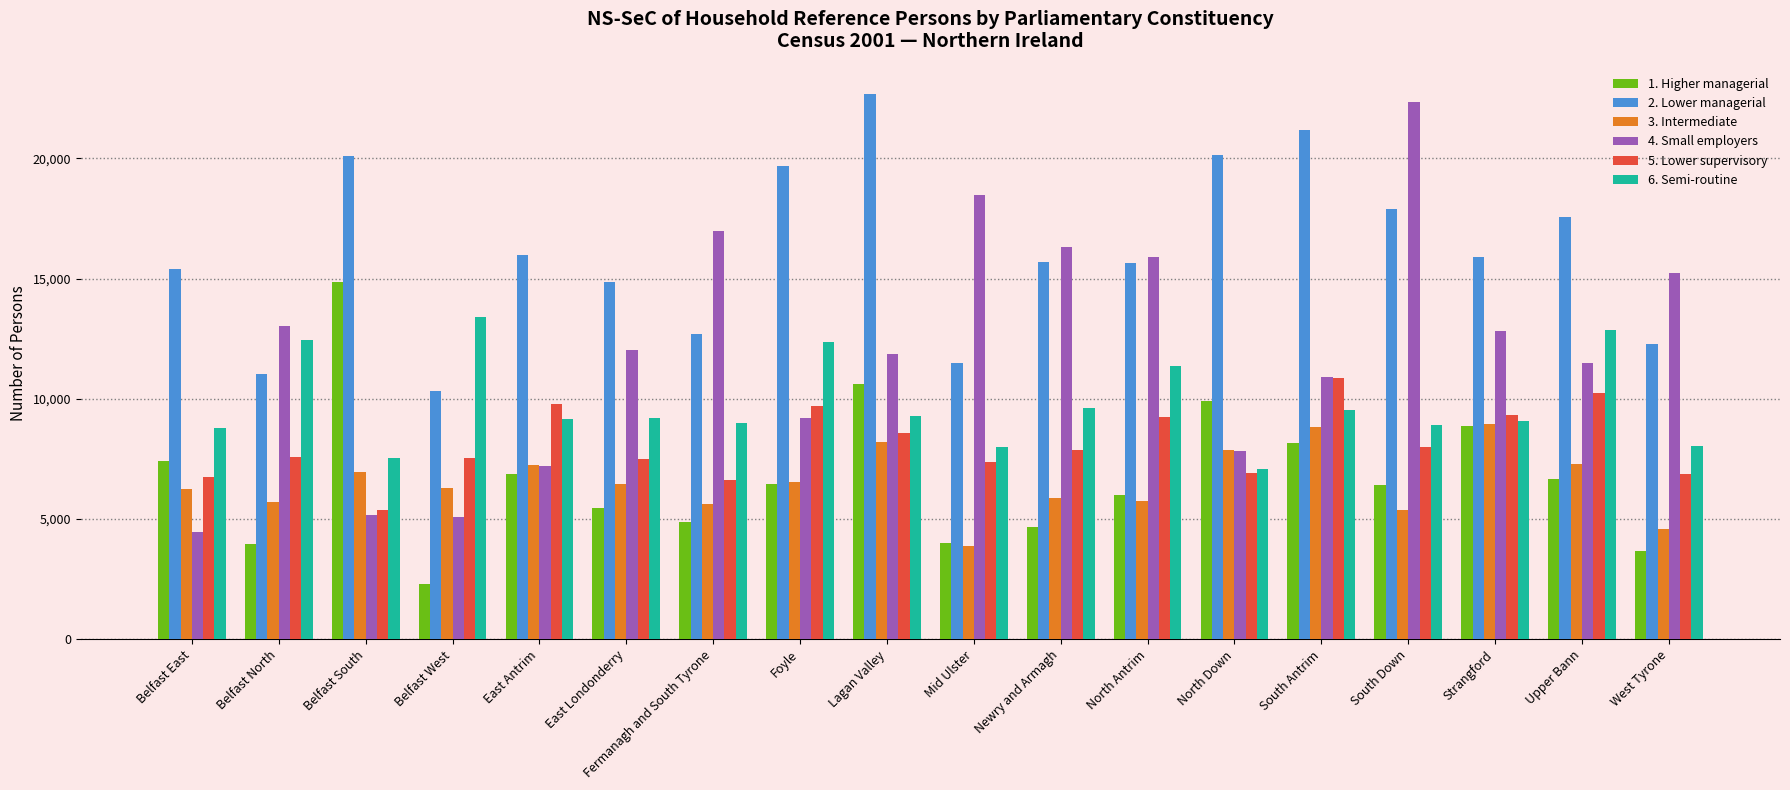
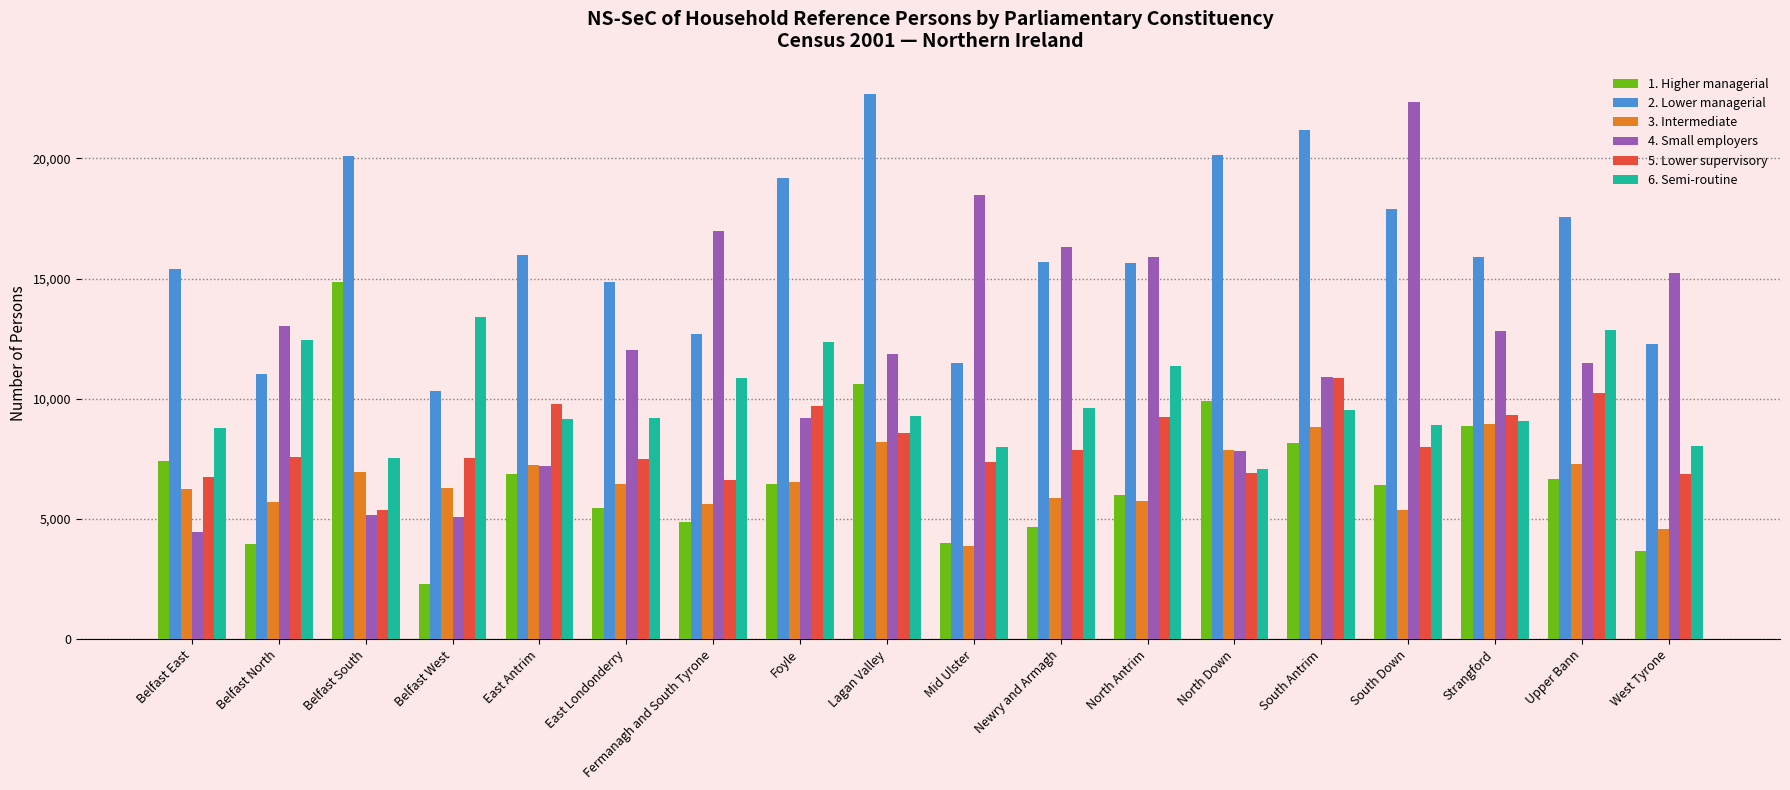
6. Semi-routine, Fermanagh and South Tyrone: 9,000 -> 10,800
2. Lower managerial, Foyle: 19,700 -> 19,200
